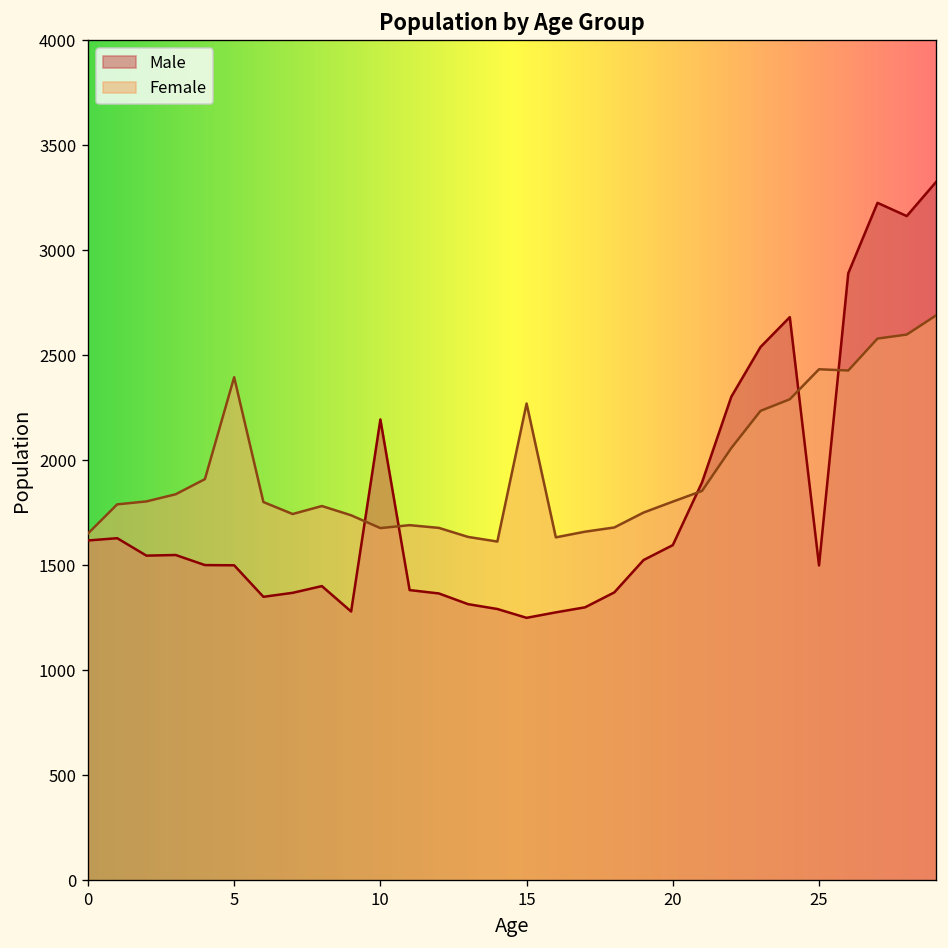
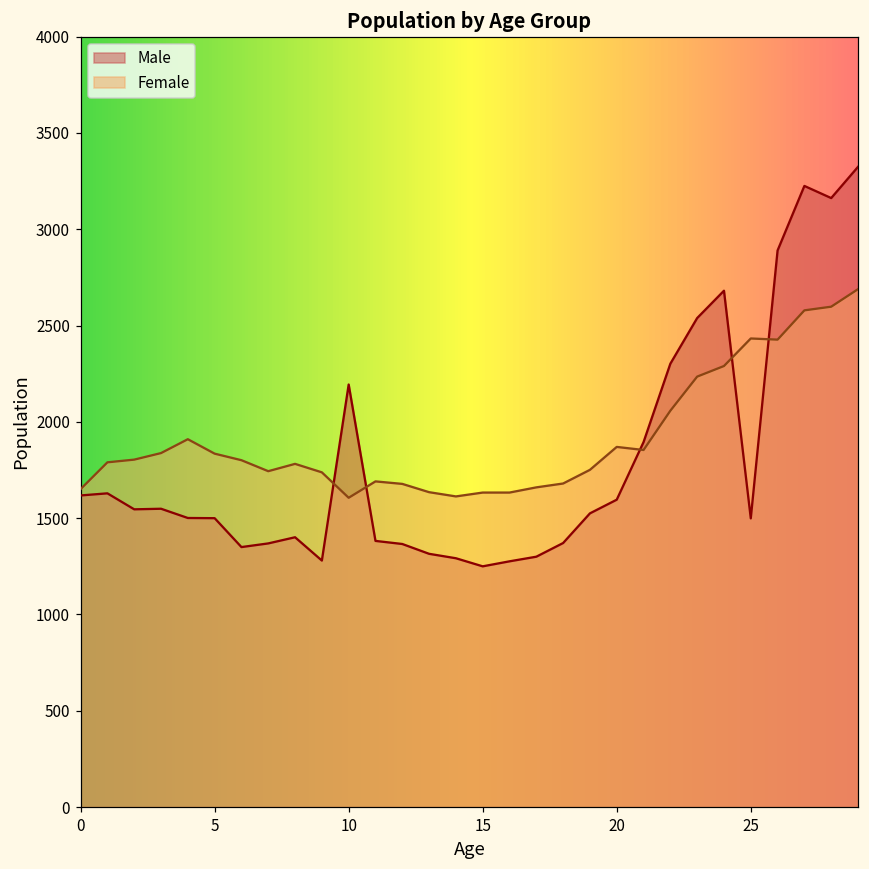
Female, 5: 2400 -> 1840
Female, 10: 1680 -> 1610
Female, 15: 2270 -> 1630
Female, 20: 1800 -> 1870
